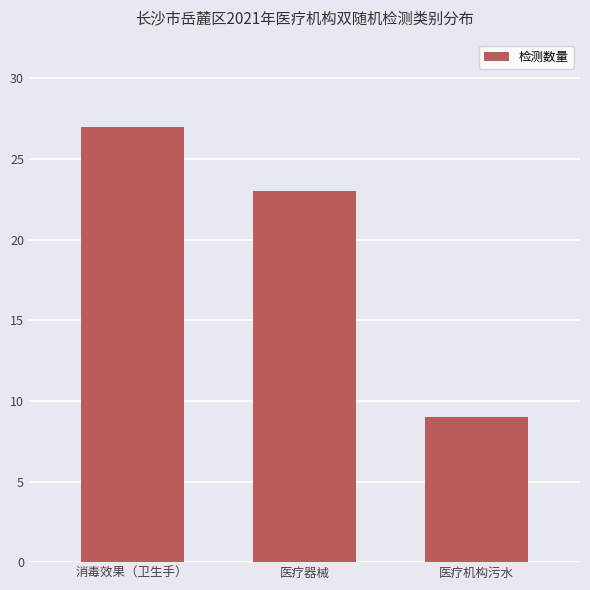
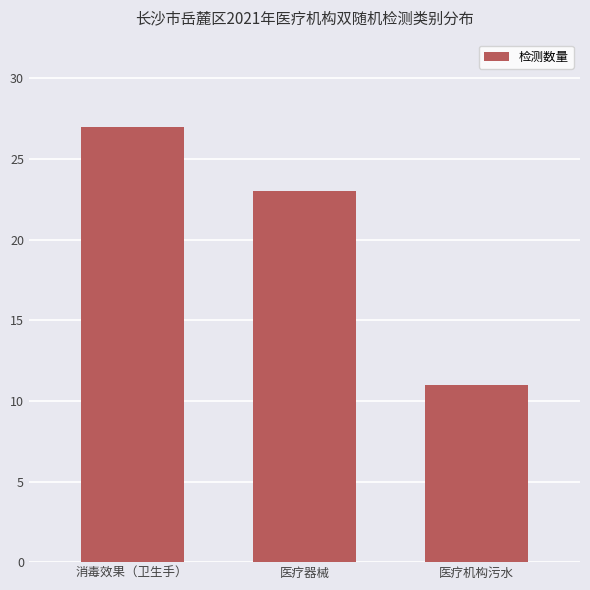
医疗机构污水: 9 -> 11
